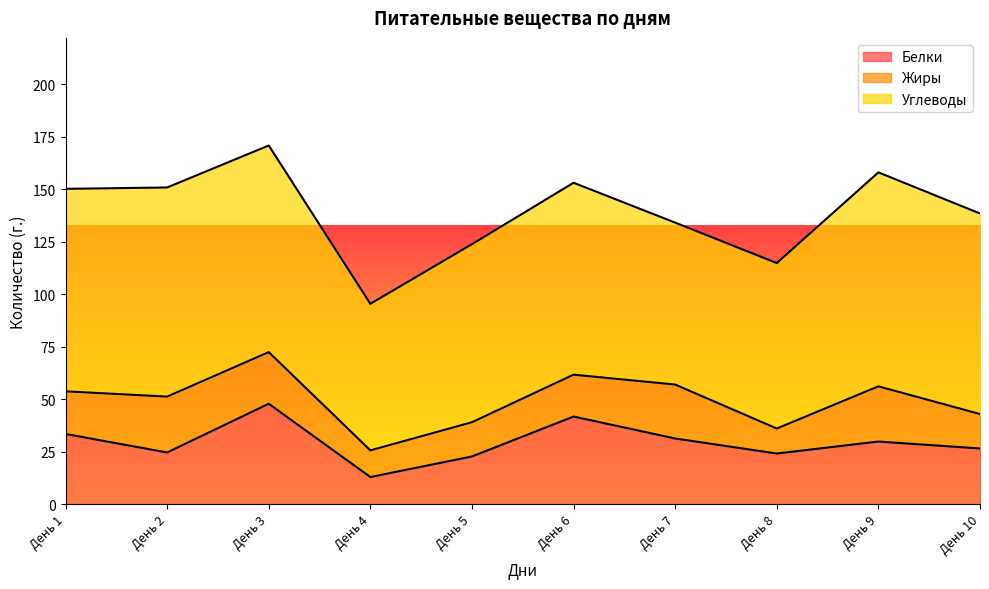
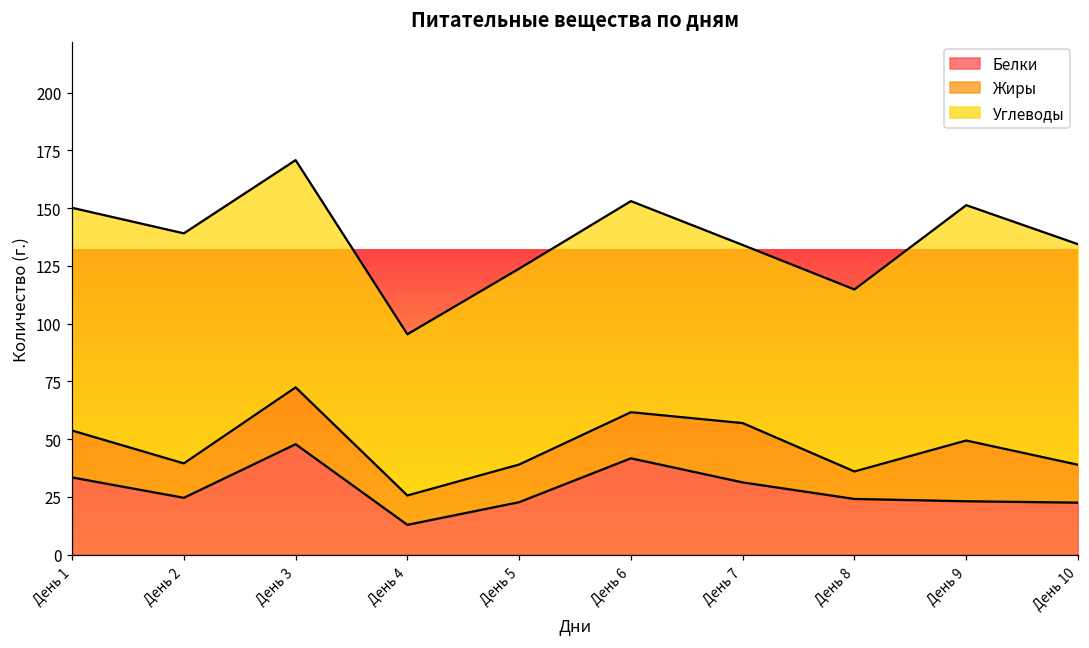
Жиры, День 2: 27 -> 15
Белки, День 9: 30 -> 23
Белки, День 10: 27 -> 23
